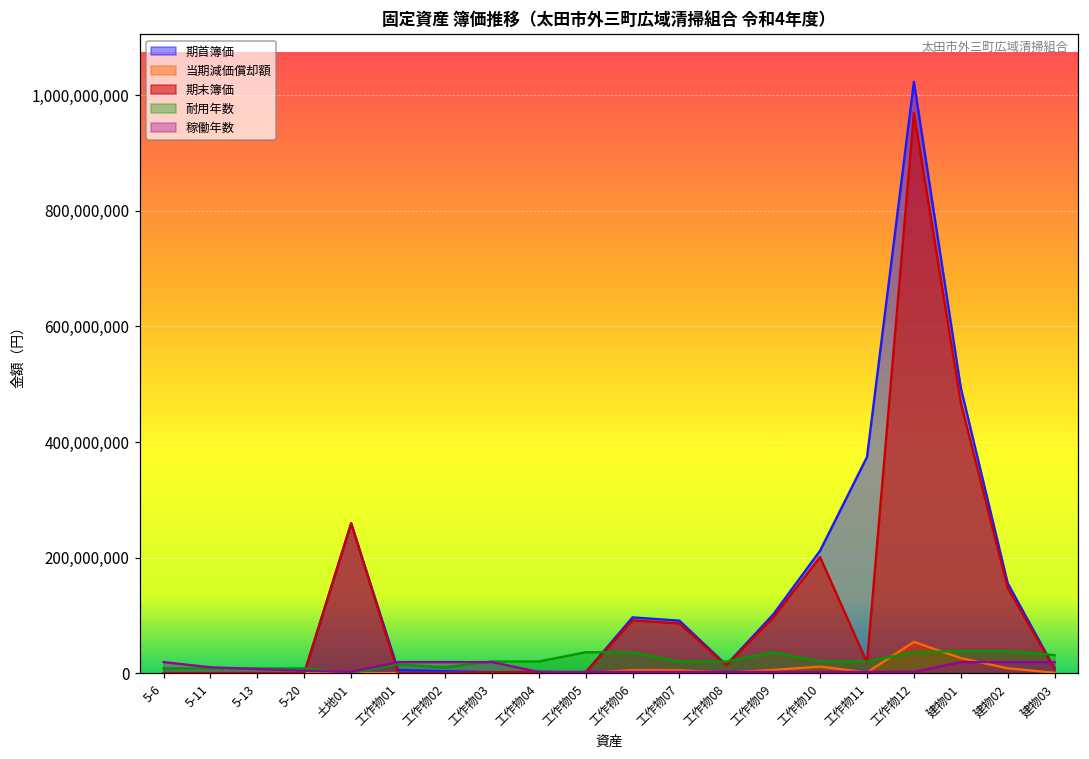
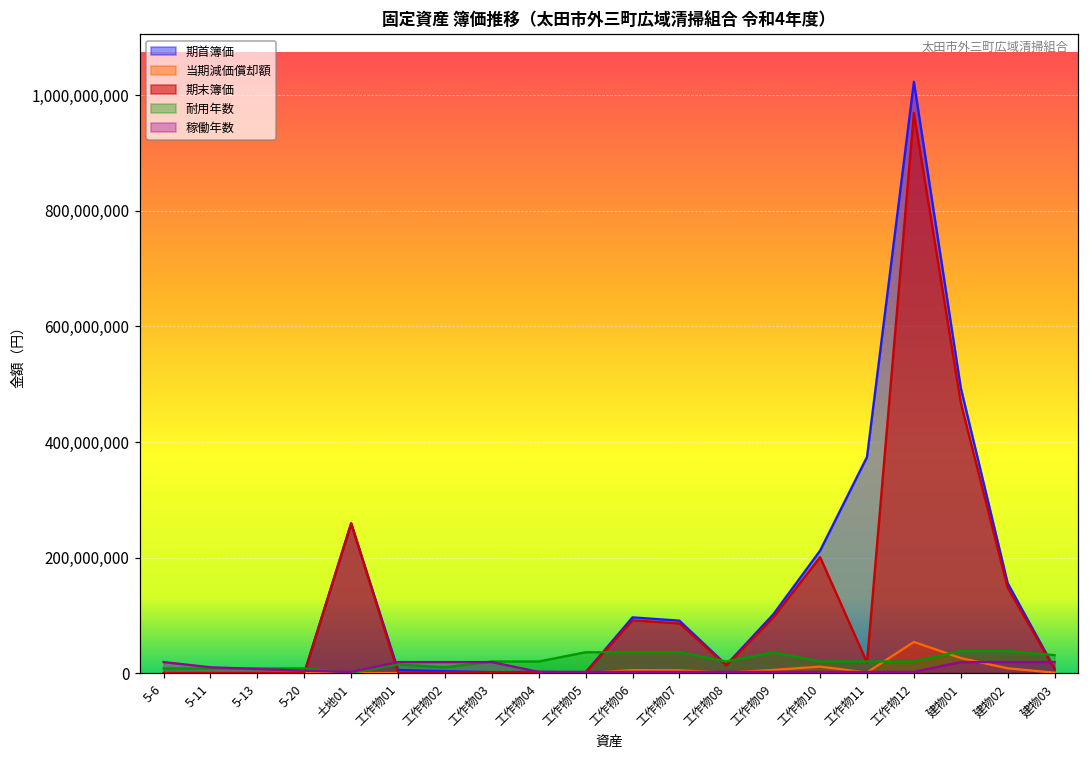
耐用年数, 工作物07: 20,000,000 -> 40,000,000
耐用年数, 工作物12: 40,000,000 -> 20,000,000
